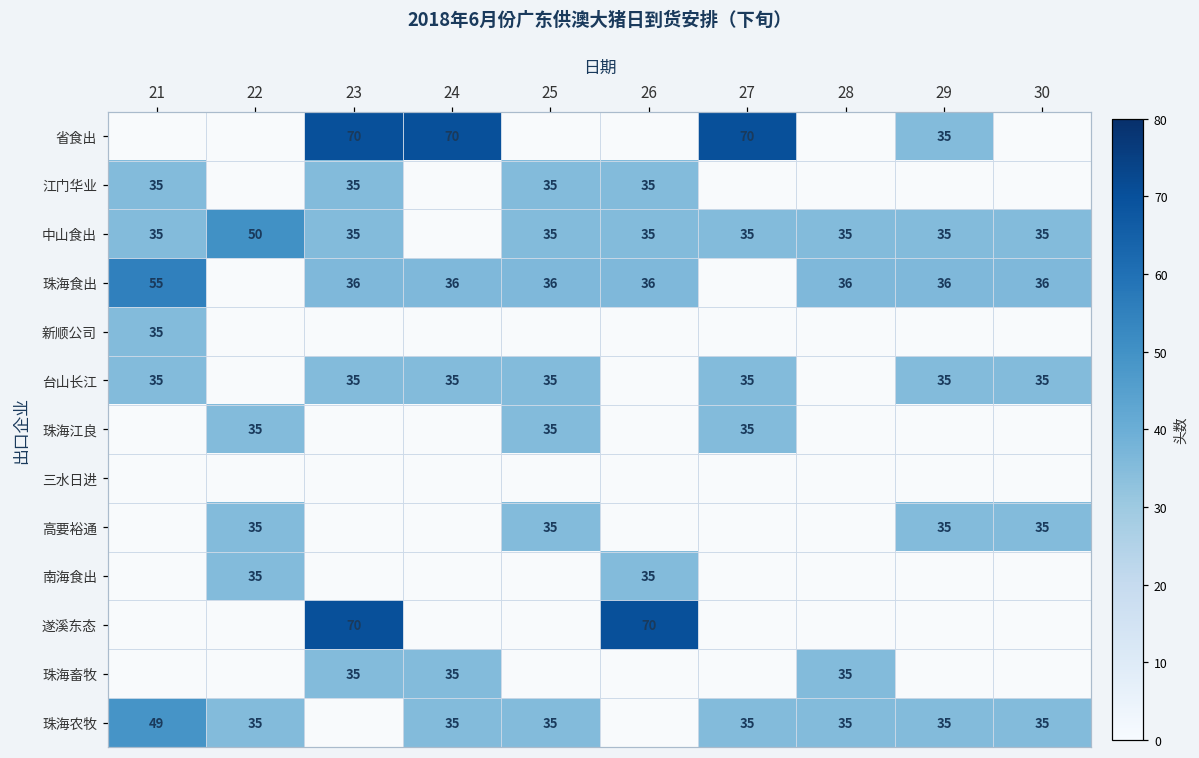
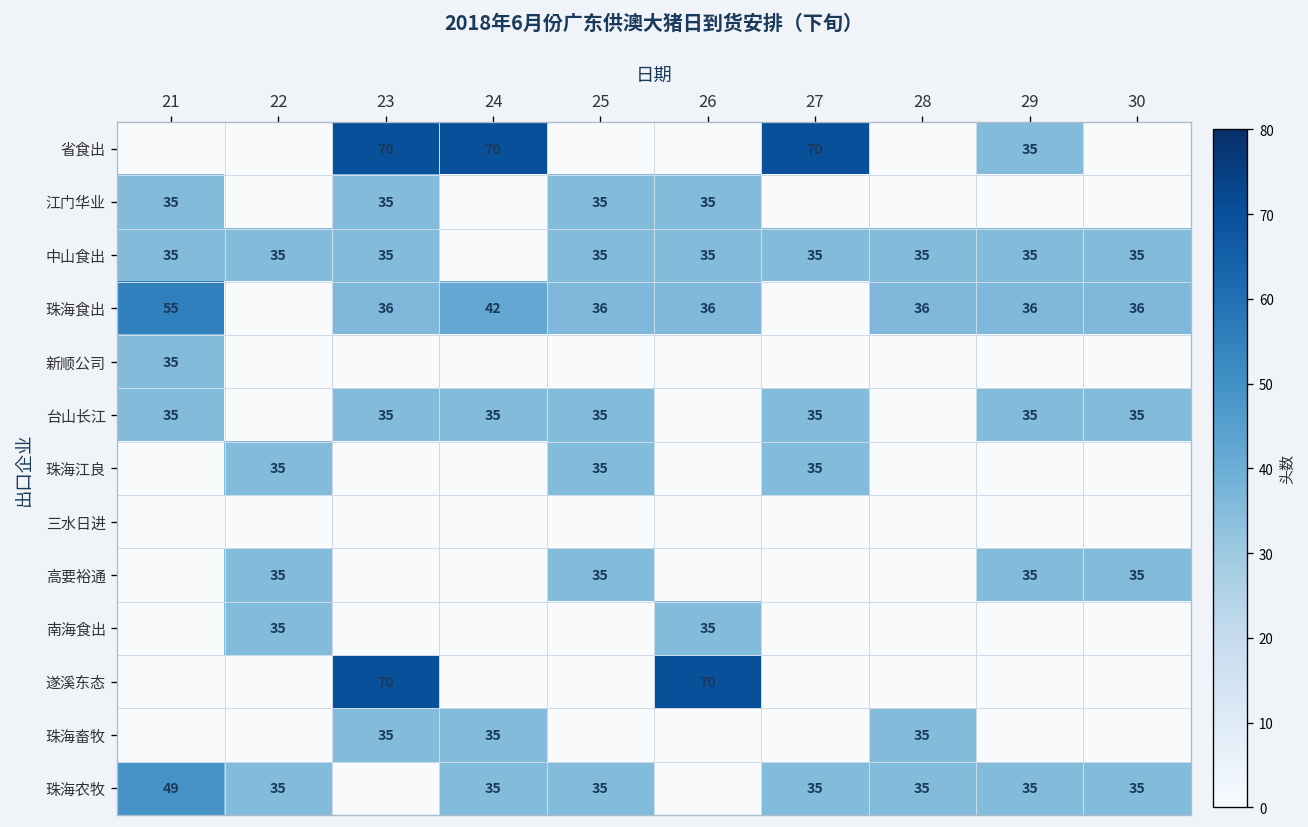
中山食出, 22: 50 -> 35
珠海食出, 24: 36 -> 42
